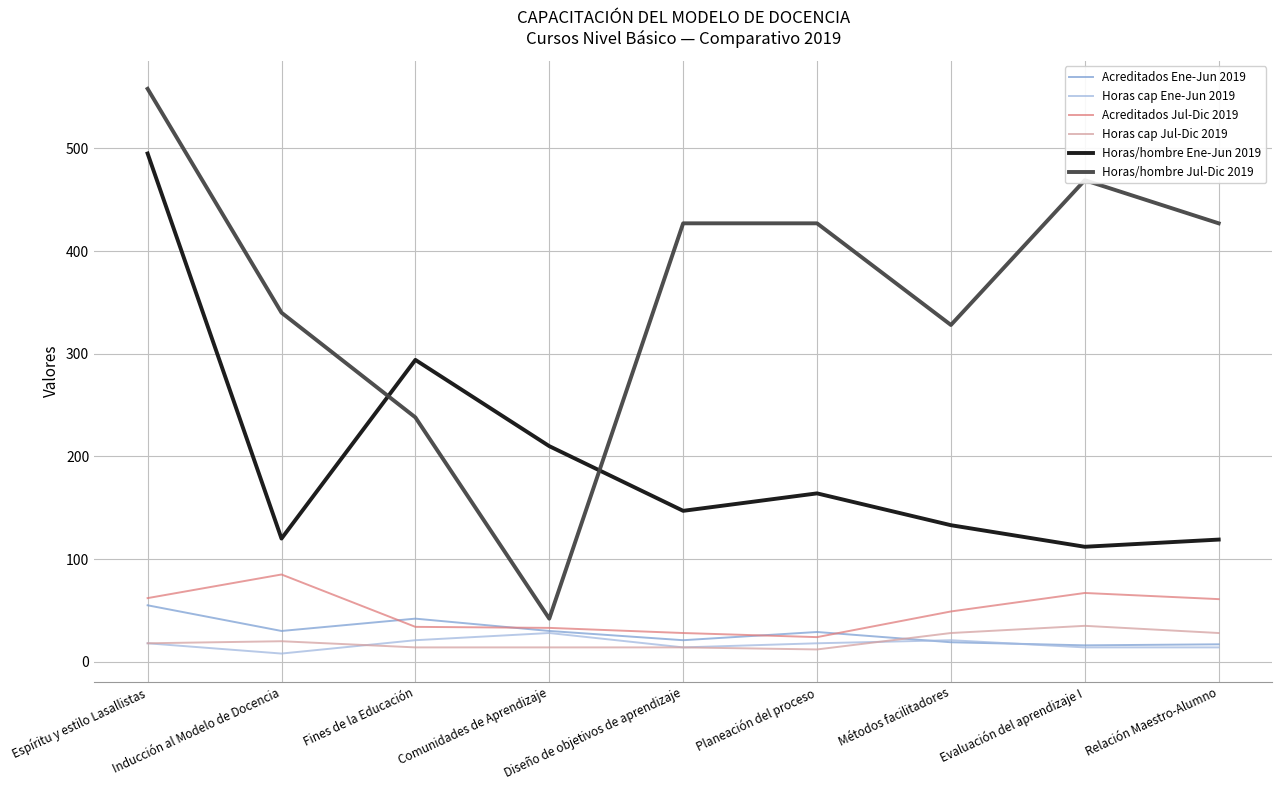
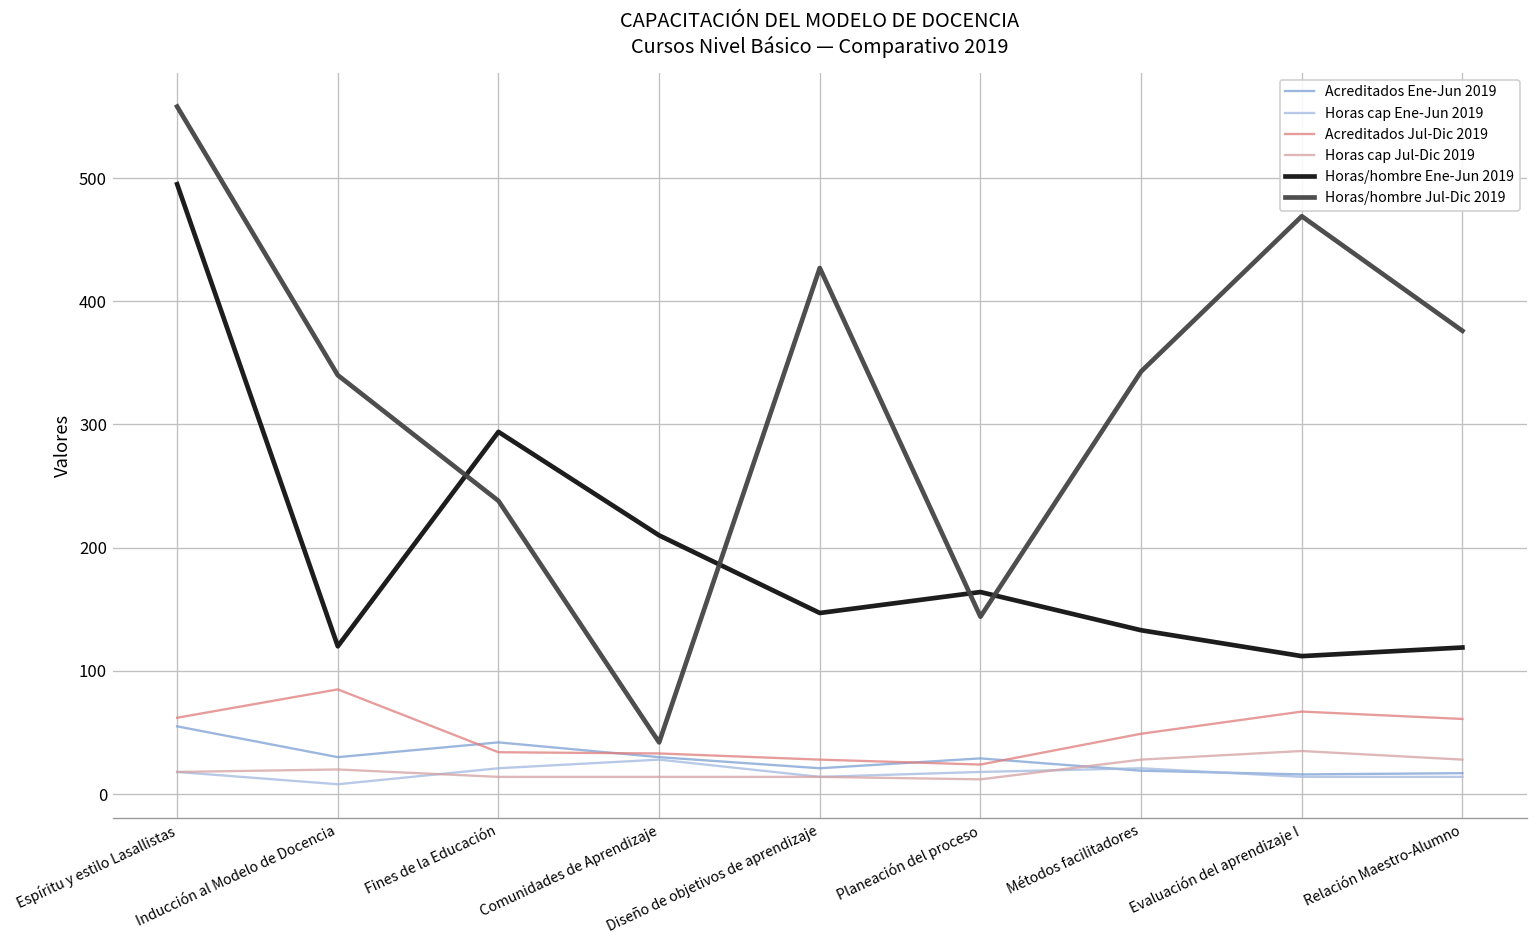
Horas/hombre Jul-Dic 2019, Planeación del proceso: 427 -> 144
Horas/hombre Jul-Dic 2019, Métodos facilitadores: 328 -> 343
Horas/hombre Jul-Dic 2019, Relación Maestro-Alumno: 427 -> 376
